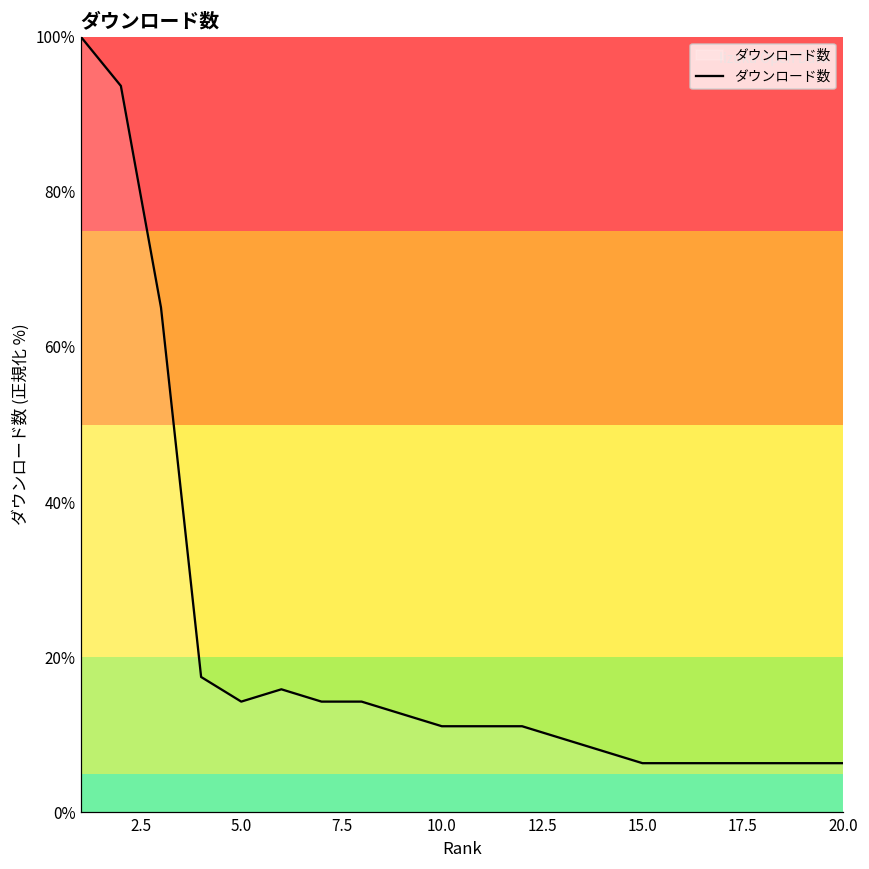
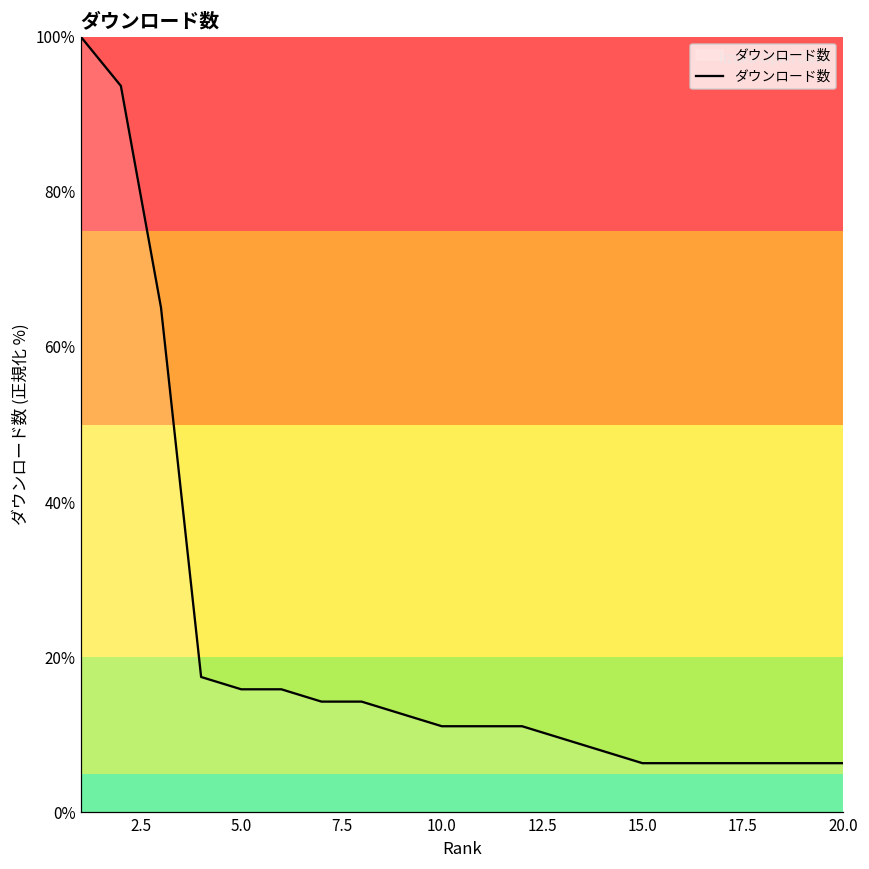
5.0: 14% -> 16%
